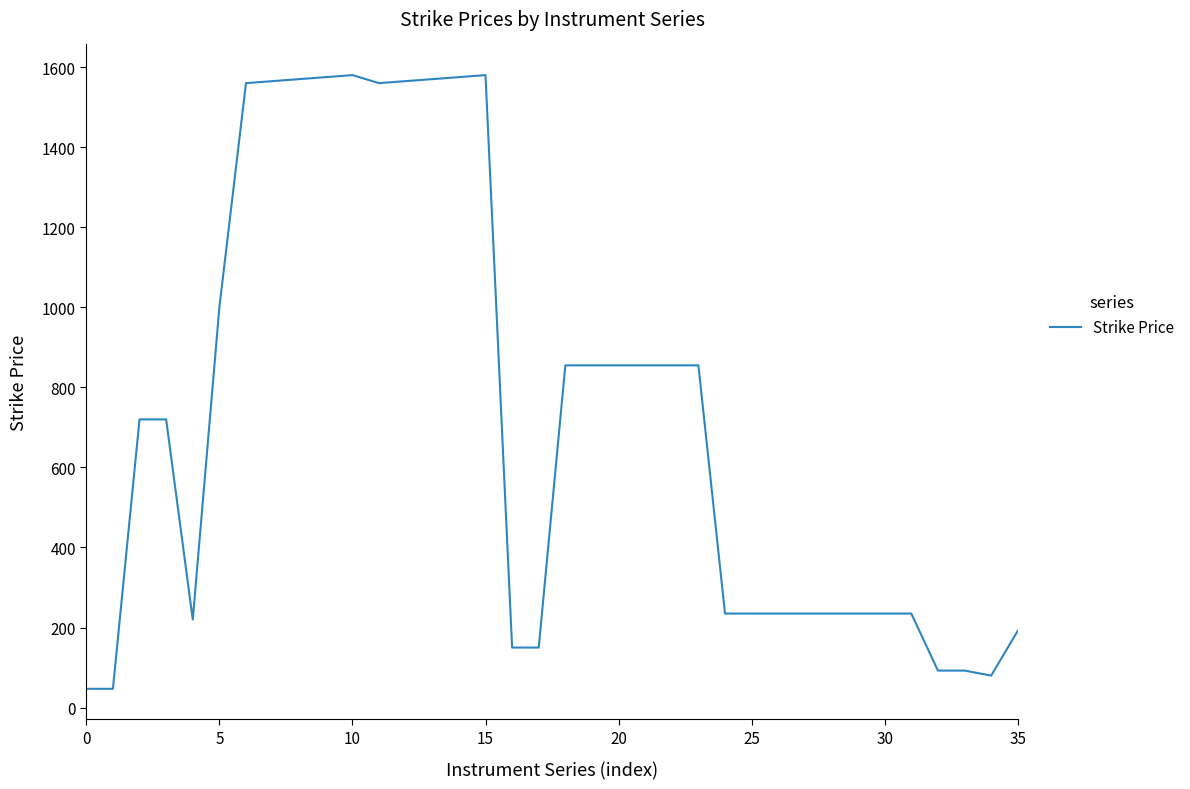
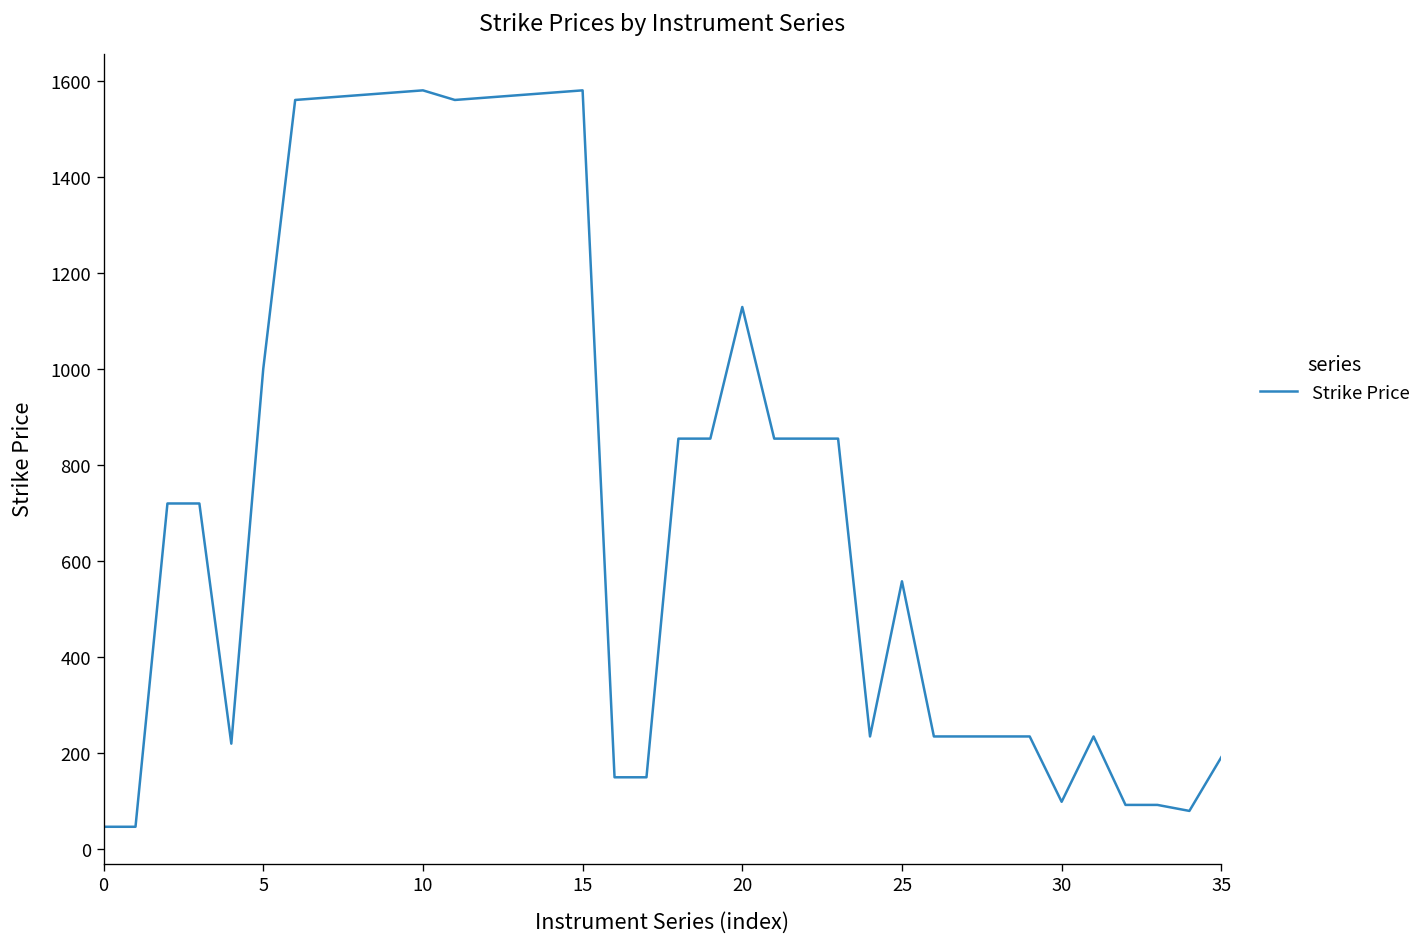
20: 860 -> 1130
25: 240 -> 560
30: 240 -> 100
